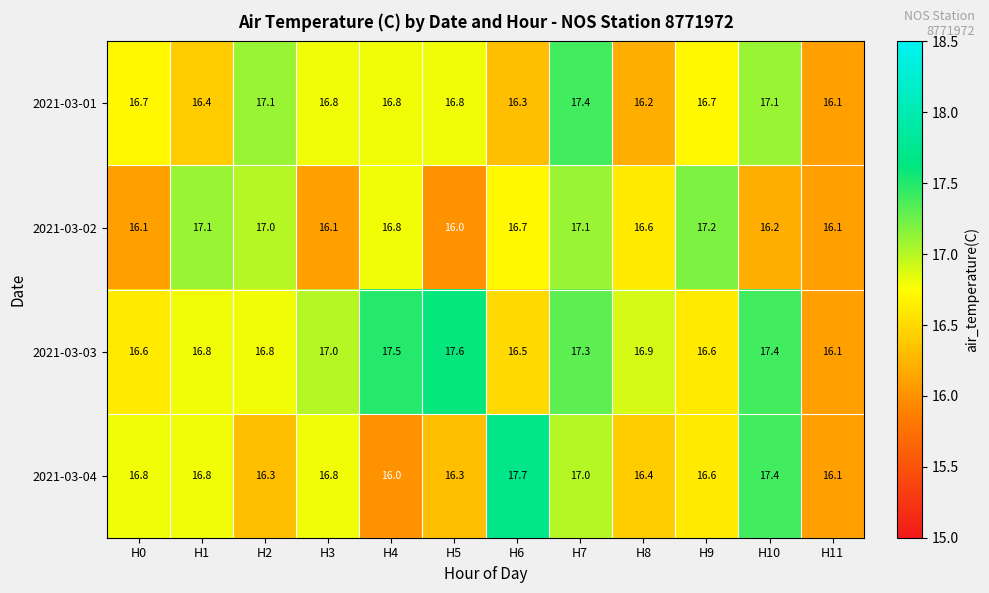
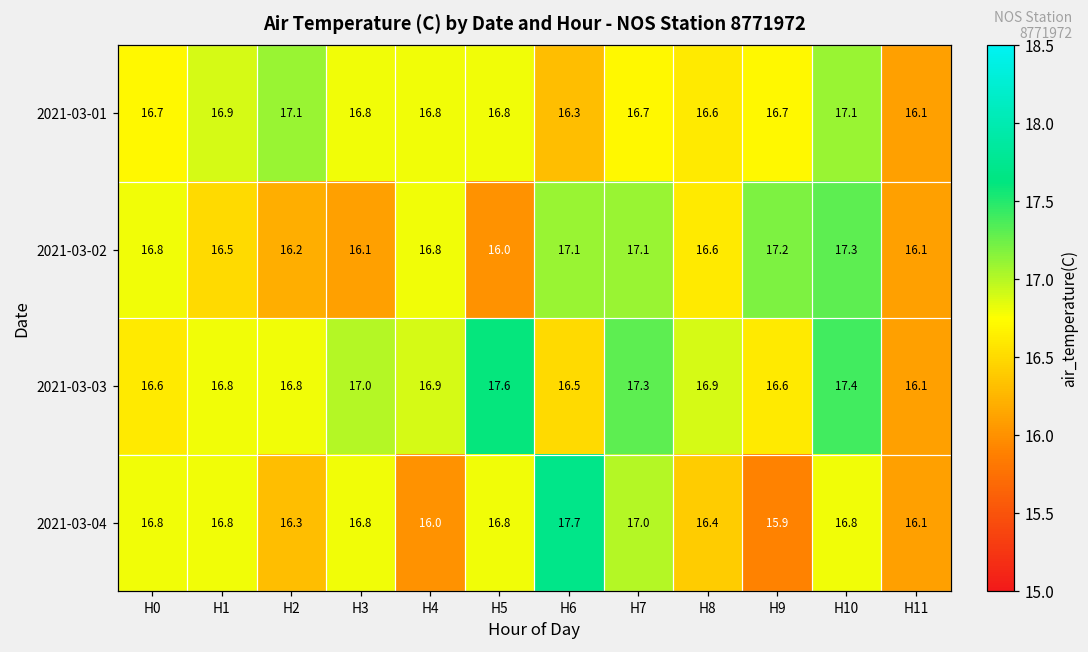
2021-03-01, H1: 16.4 -> 16.9
2021-03-01, H7: 17.4 -> 16.7
2021-03-01, H8: 16.2 -> 16.6
2021-03-02, H0: 16.1 -> 16.8
2021-03-02, H1: 17.1 -> 16.5
2021-03-02, H2: 17.0 -> 16.2
2021-03-02, H6: 16.7 -> 17.1
2021-03-02, H10: 16.2 -> 17.3
2021-03-03, H4: 17.5 -> 16.9
2021-03-04, H5: 16.3 -> 16.8
2021-03-04, H9: 16.6 -> 15.9
2021-03-04, H10: 17.4 -> 16.8
